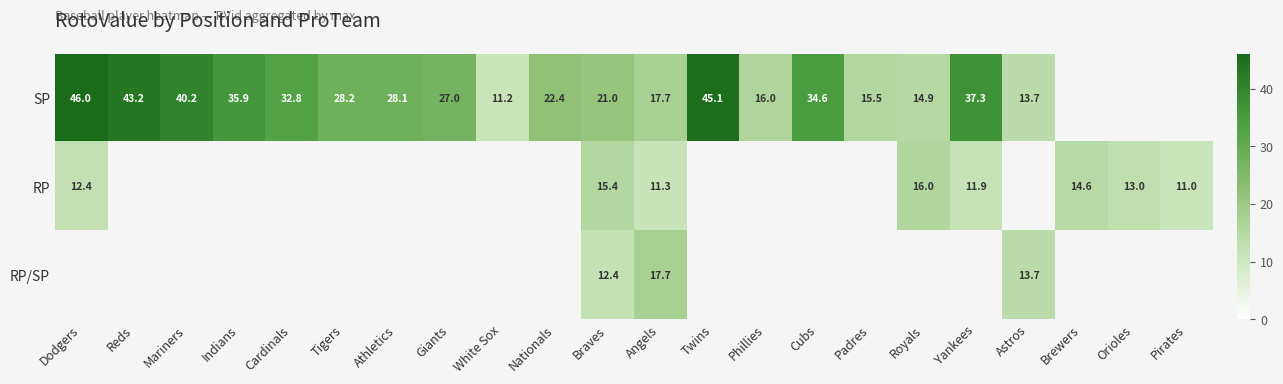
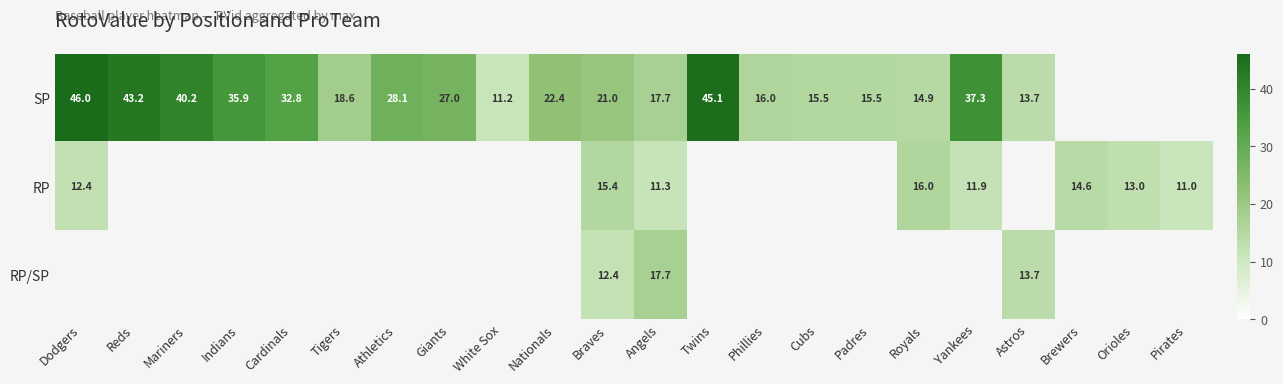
SP, Tigers: 28.2 -> 18.6
SP, Cubs: 34.6 -> 15.5
